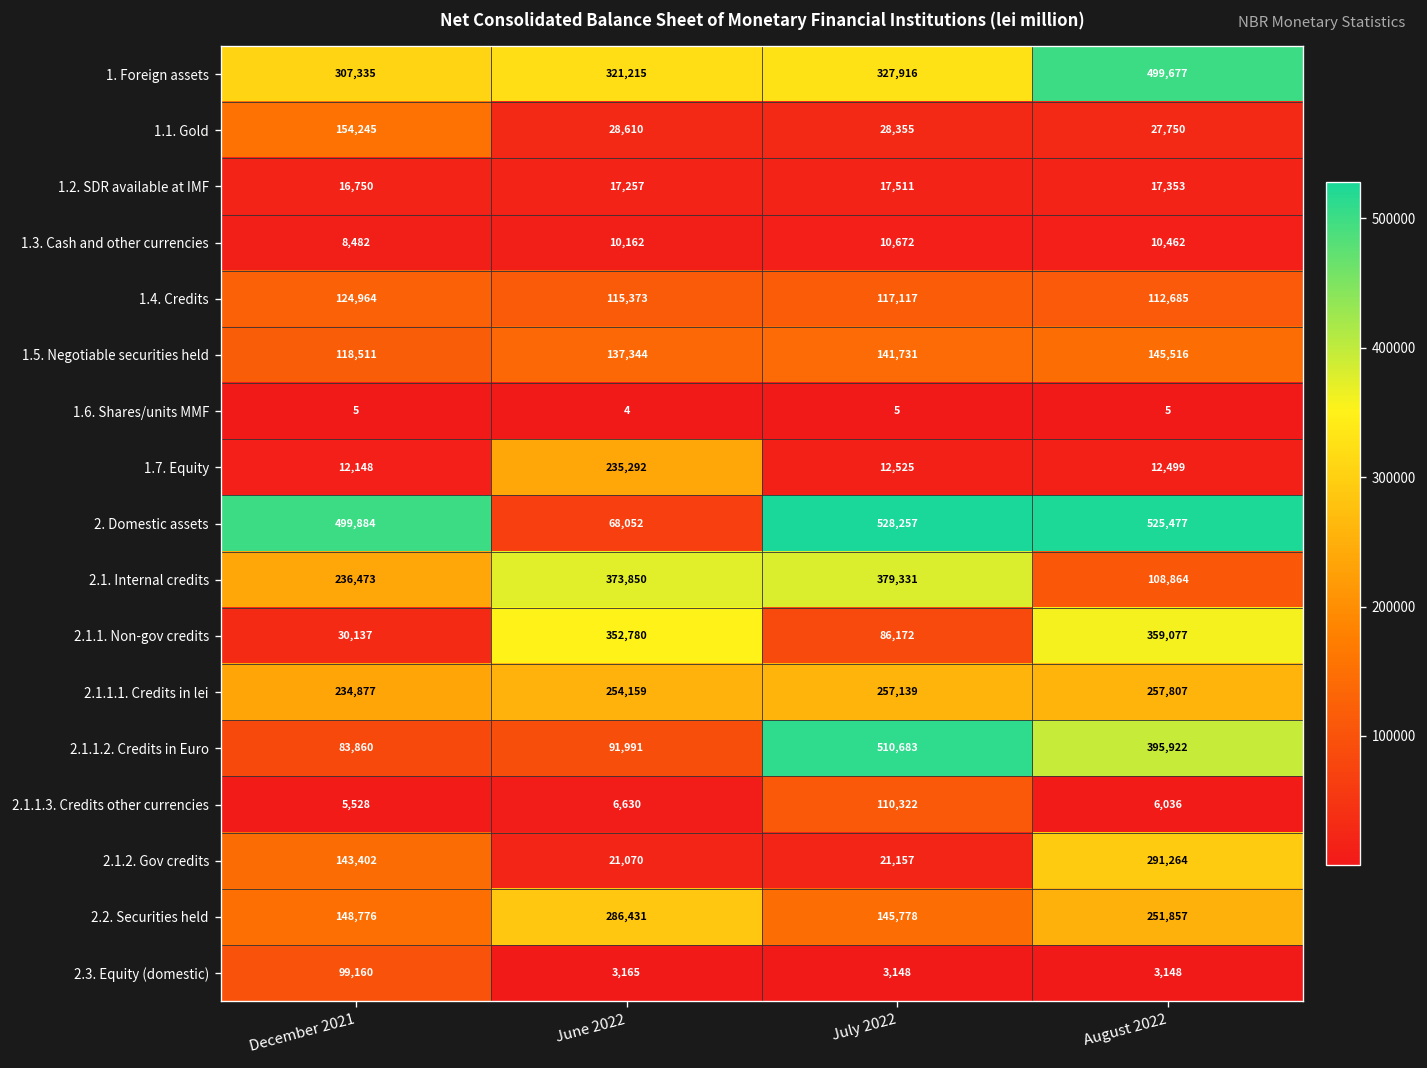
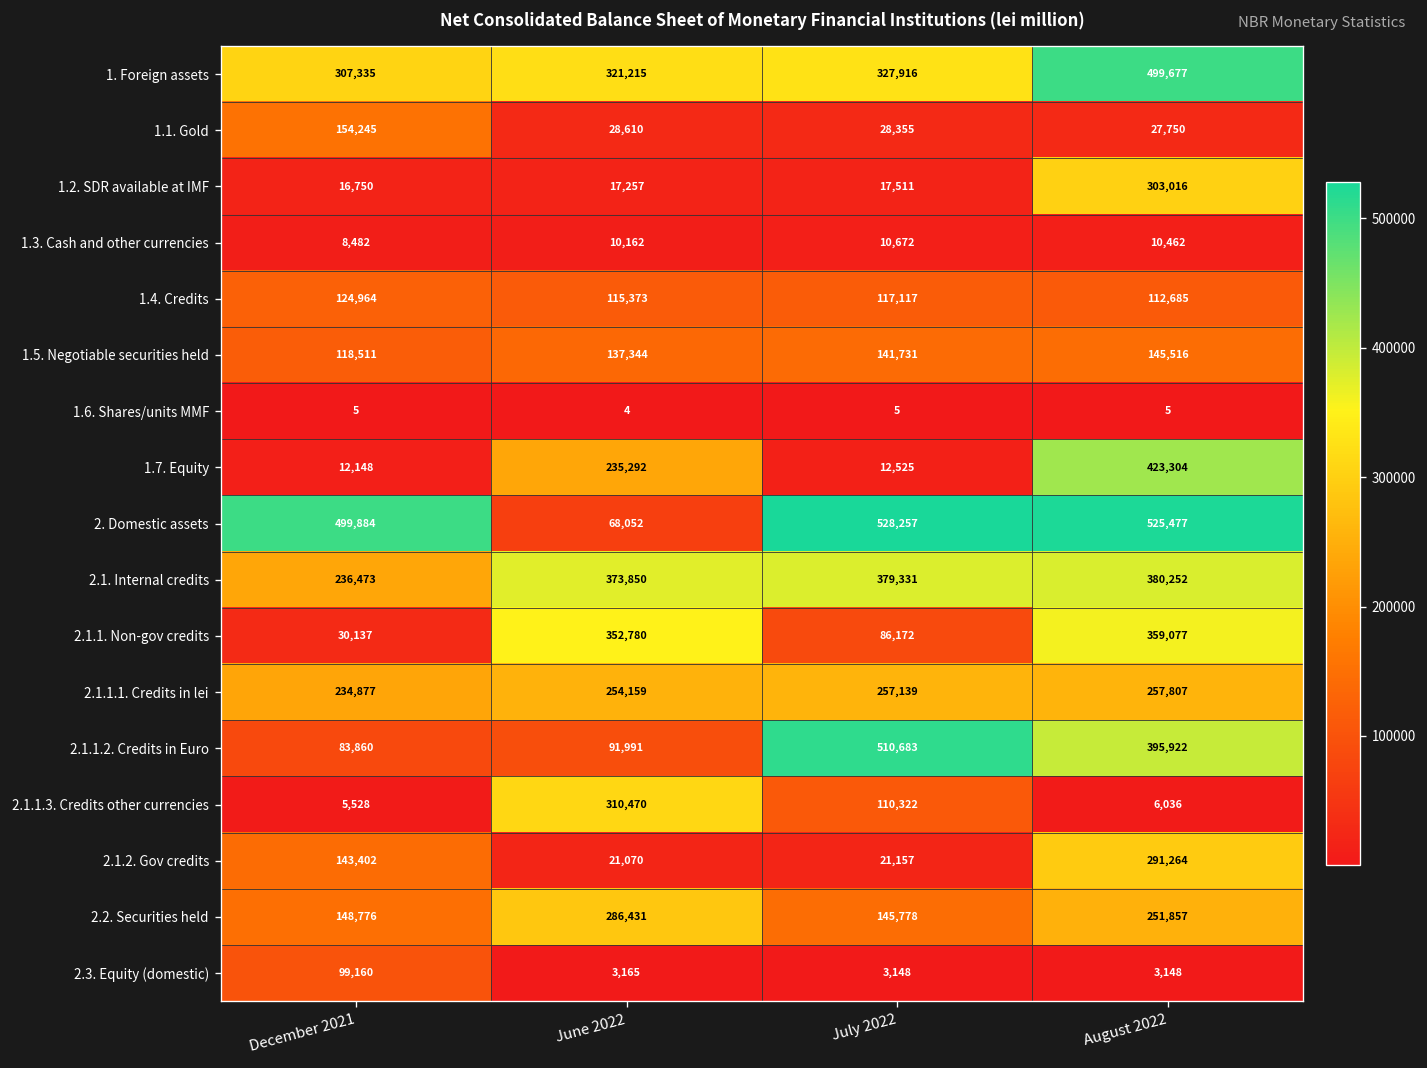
1.2. SDR available at IMF, August 2022: 17,353 -> 303,016
1.7. Equity, August 2022: 12,499 -> 423,304
2.1. Internal credits, August 2022: 108,864 -> 380,252
2.1.1.3. Credits other currencies, June 2022: 6,630 -> 310,470
